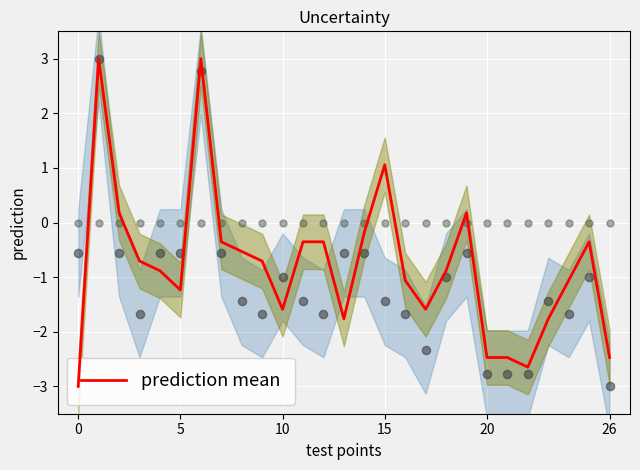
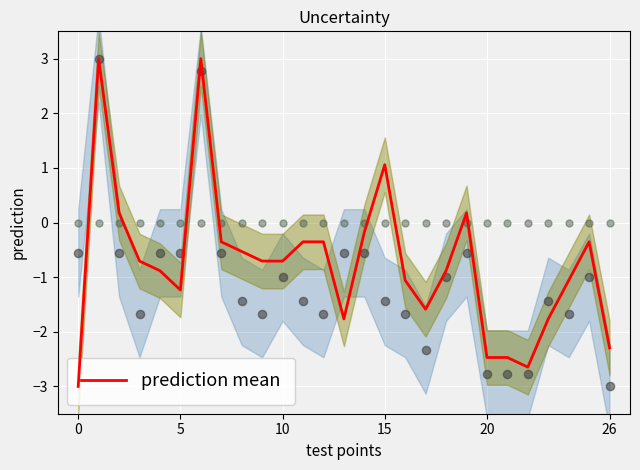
prediction mean, 10: -1.6 -> -0.7
prediction mean, 26: -2.5 -> -2.3
